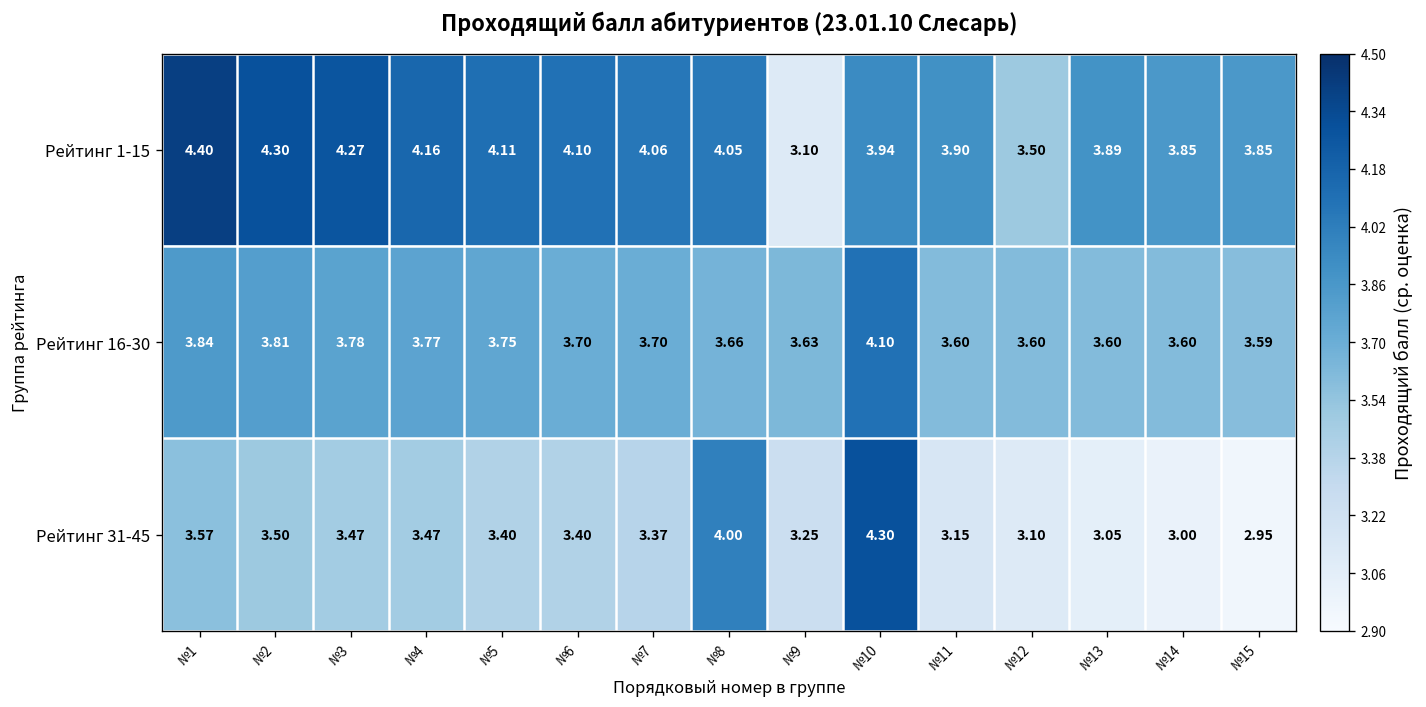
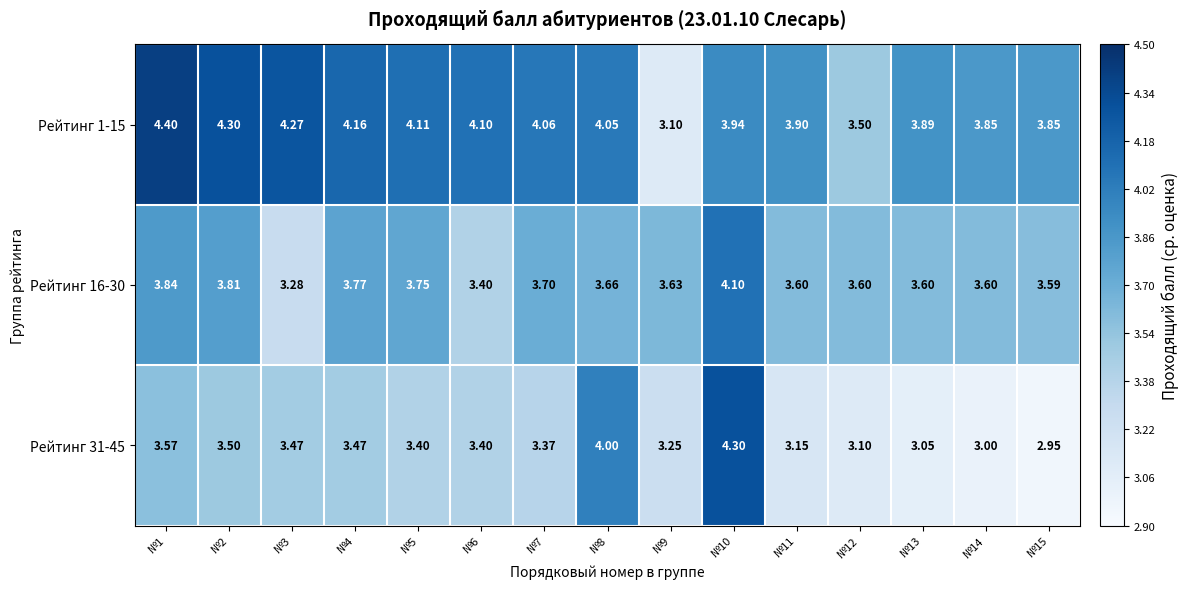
Рейтинг 16-30, №3: 3.78 -> 3.28
Рейтинг 16-30, №6: 3.70 -> 3.40
